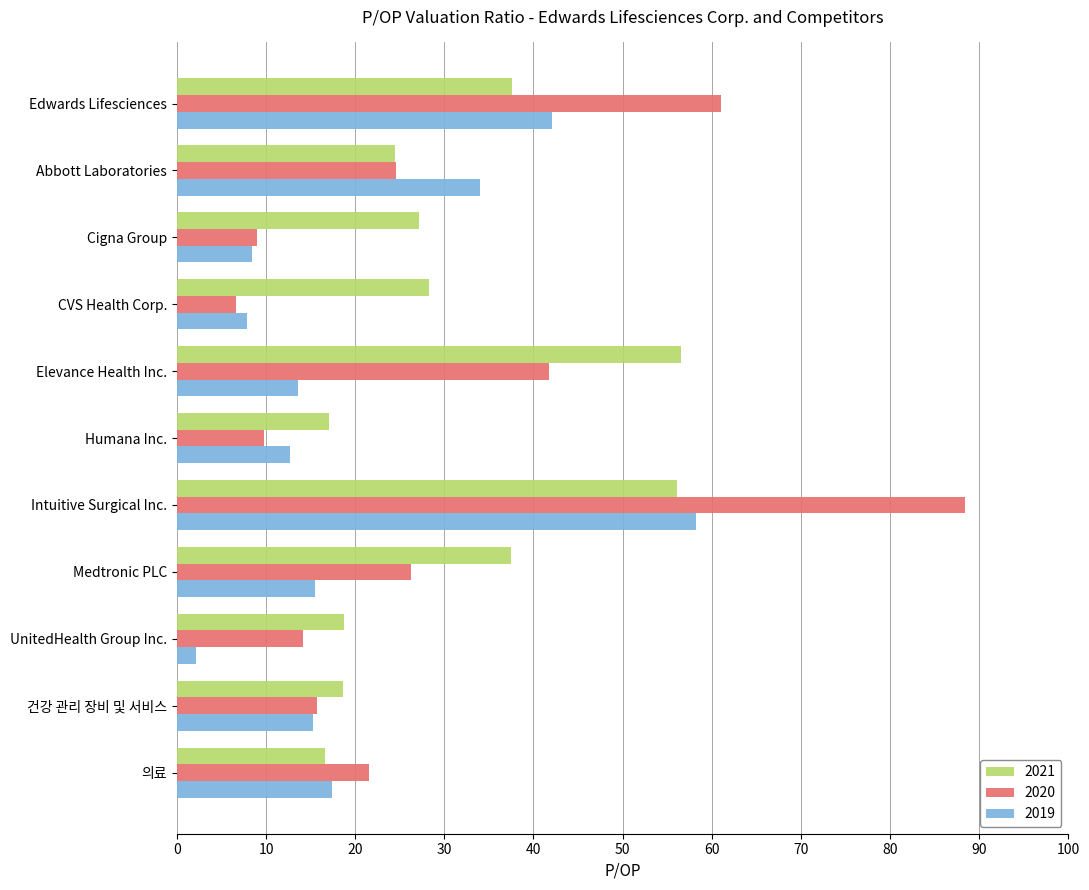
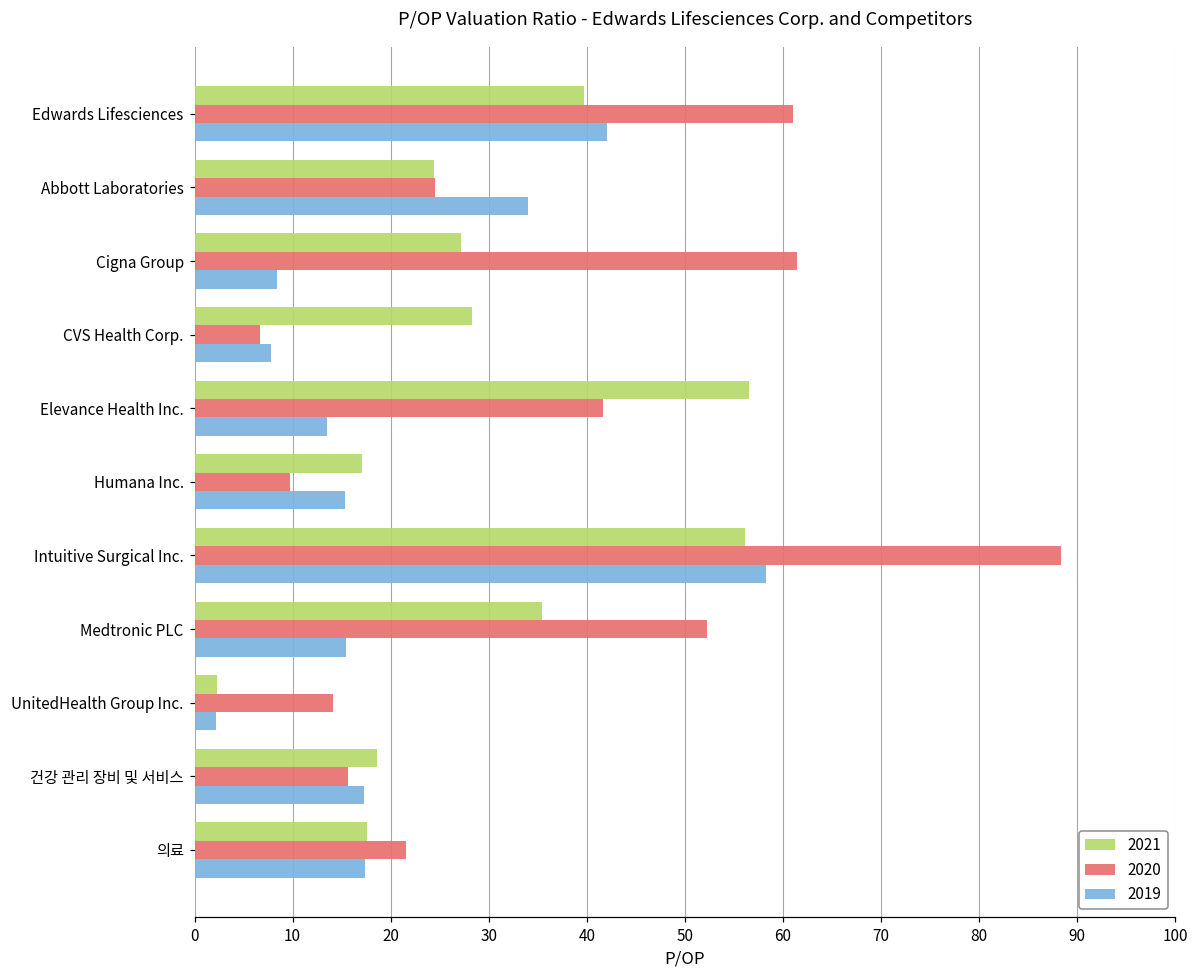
2021, Edwards Lifesciences: 38 -> 40
2020, Cigna Group: 9 -> 61
2019, Humana Inc.: 13 -> 15
2021, Medtronic PLC: 37 -> 35
2020, Medtronic PLC: 26 -> 52
2021, UnitedHealth Group Inc.: 19 -> 2
2019, 건강 관리 장비 및 서비스: 15 -> 17
2021, 의료: 17 -> 18
